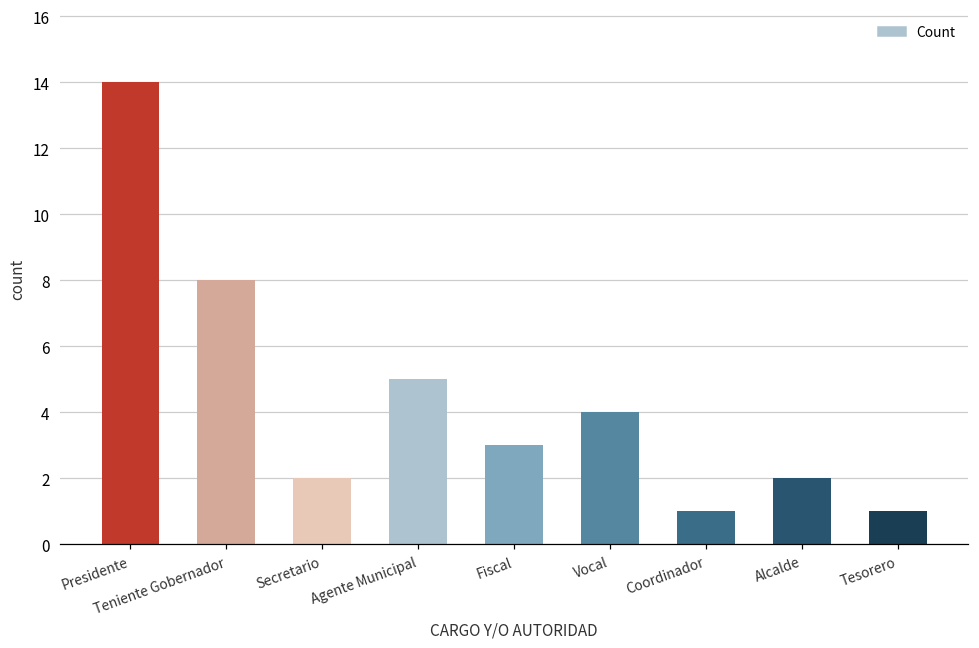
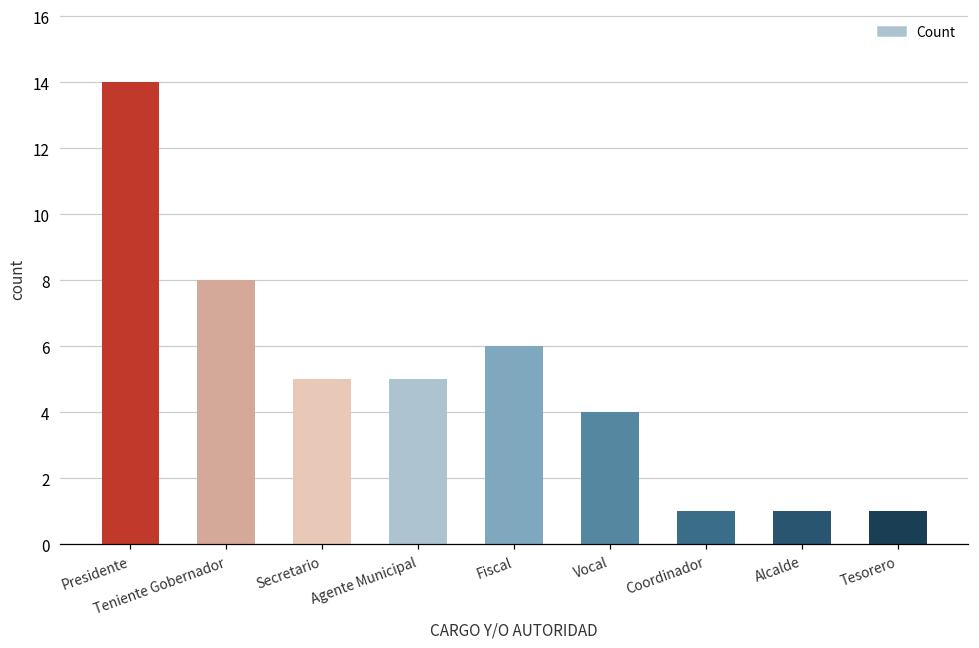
Secretario: 2 -> 5
Fiscal: 3 -> 6
Alcalde: 2 -> 1
